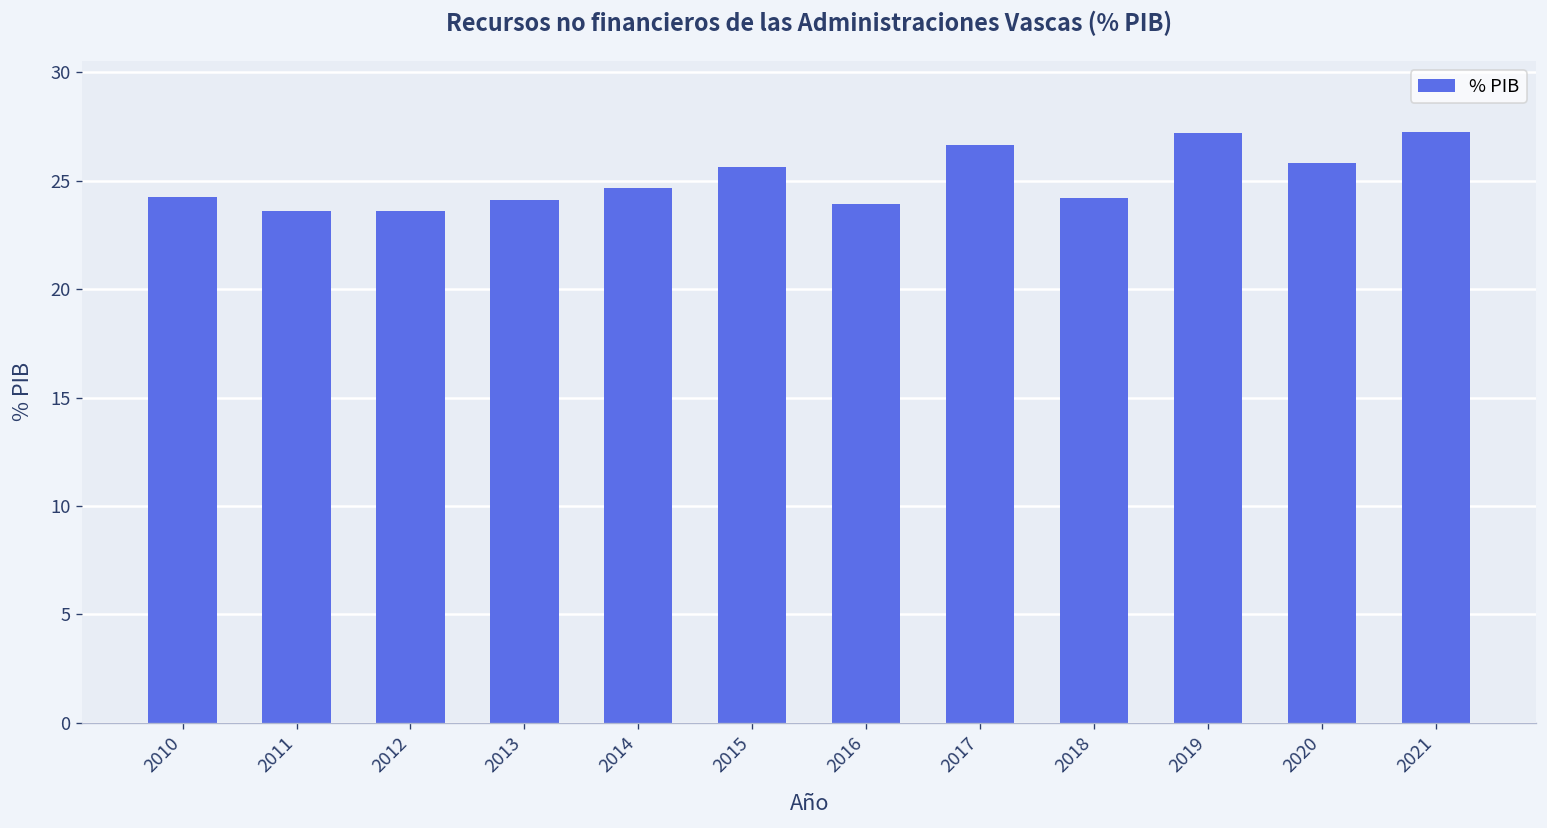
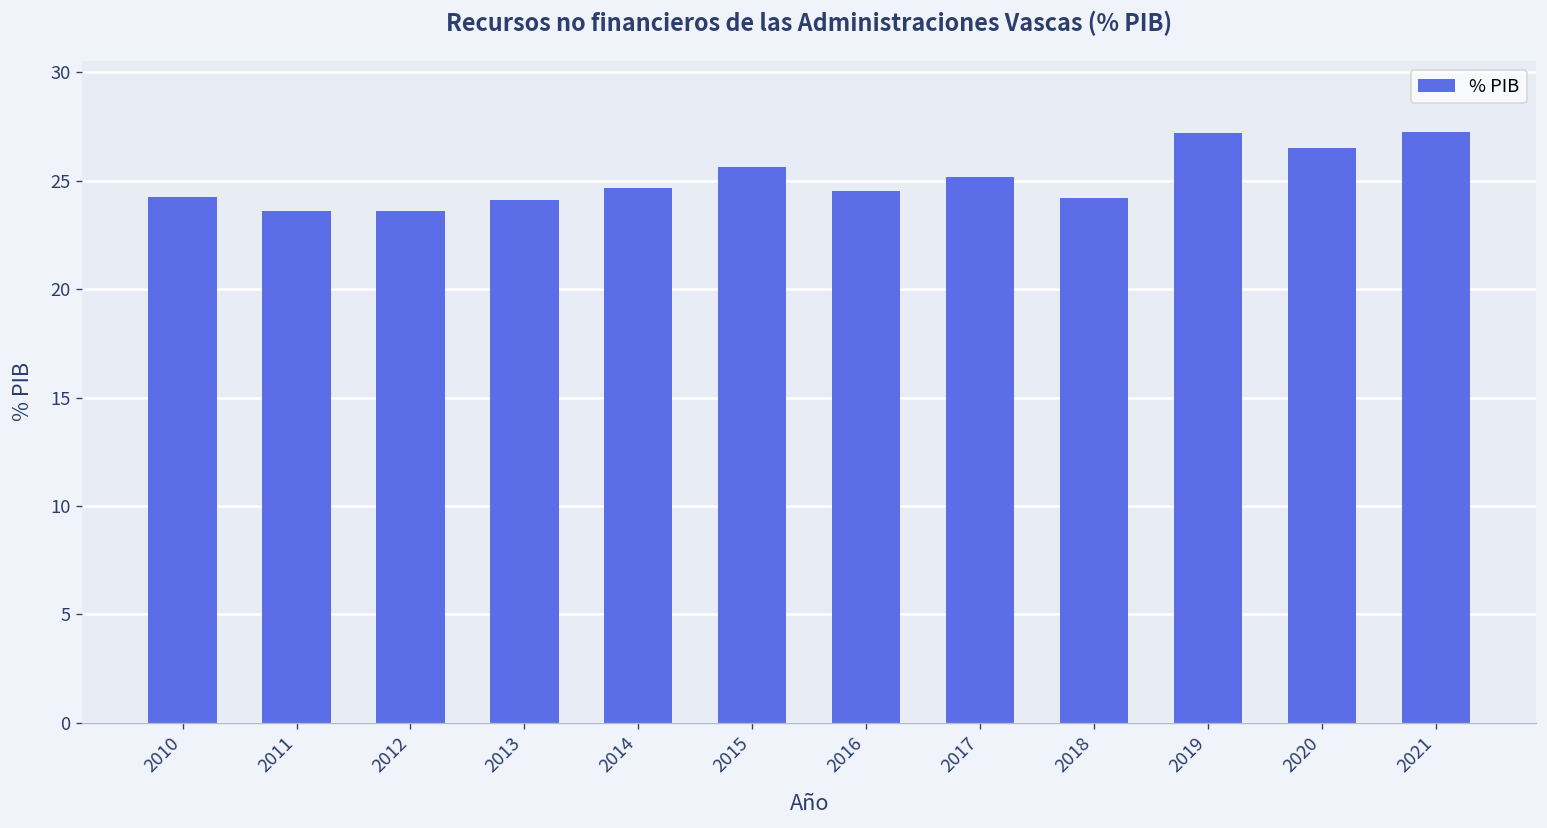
2016: 23.9 -> 24.5
2017: 26.7 -> 25.2
2020: 25.8 -> 26.5
